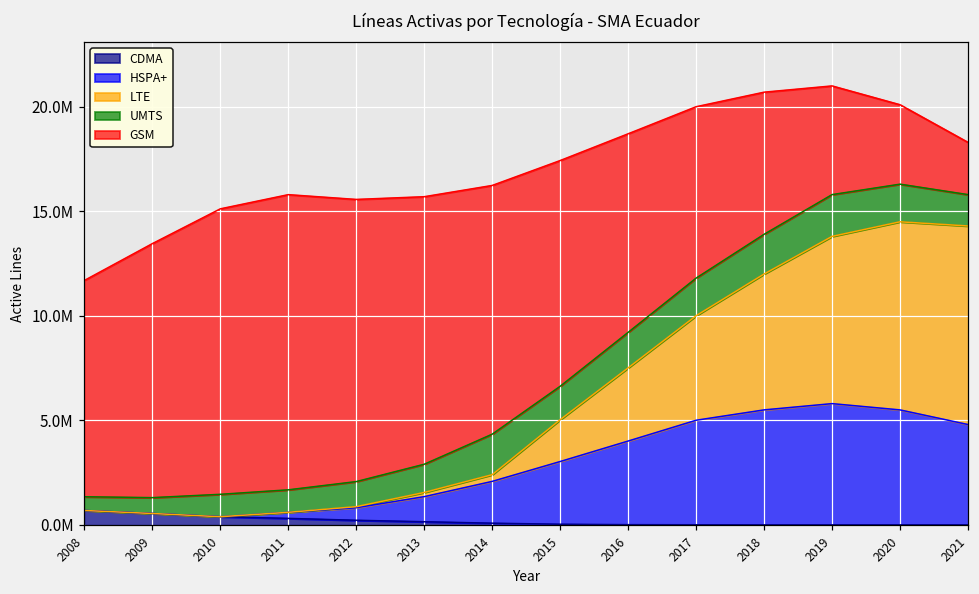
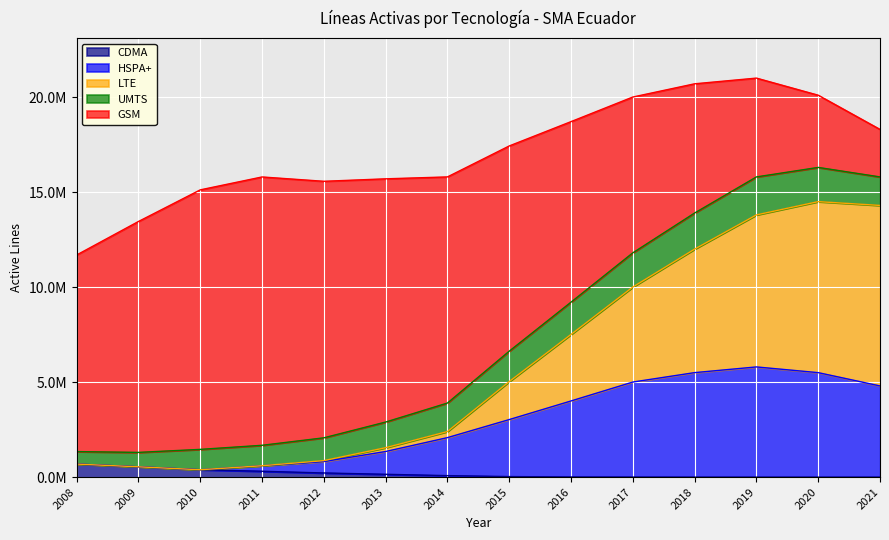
UMTS, 2014: 1900000 -> 1500000
